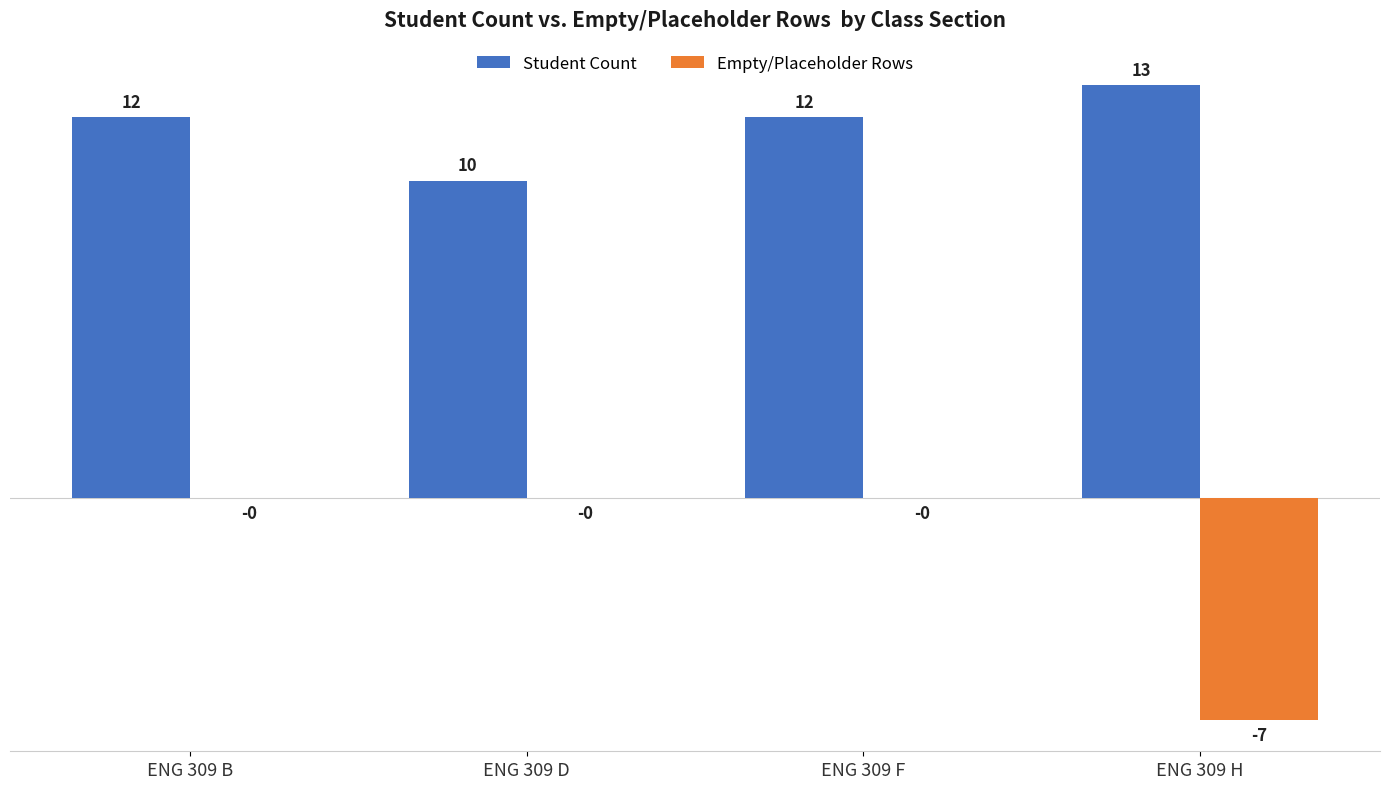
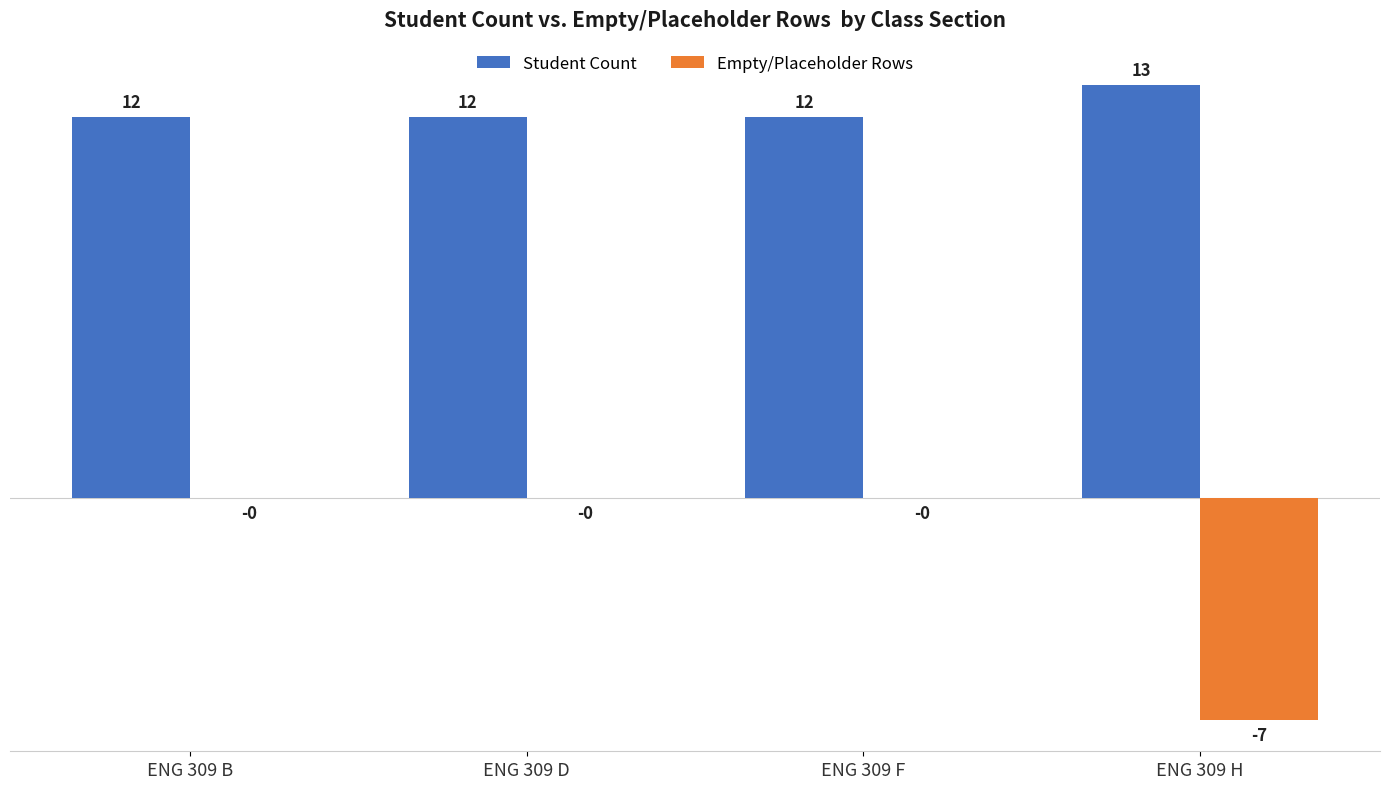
Student Count, ENG 309 D: 10 -> 12
